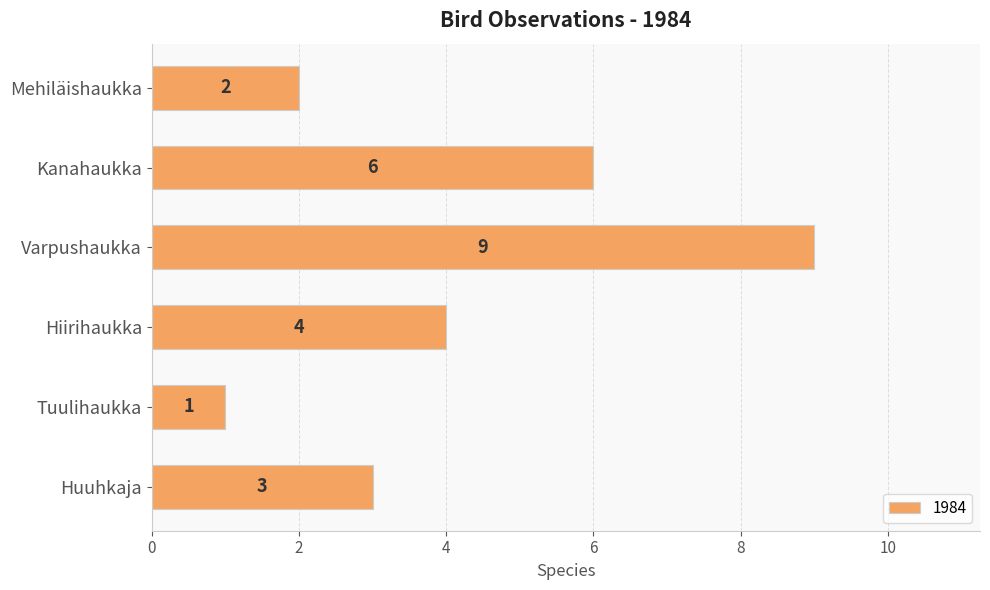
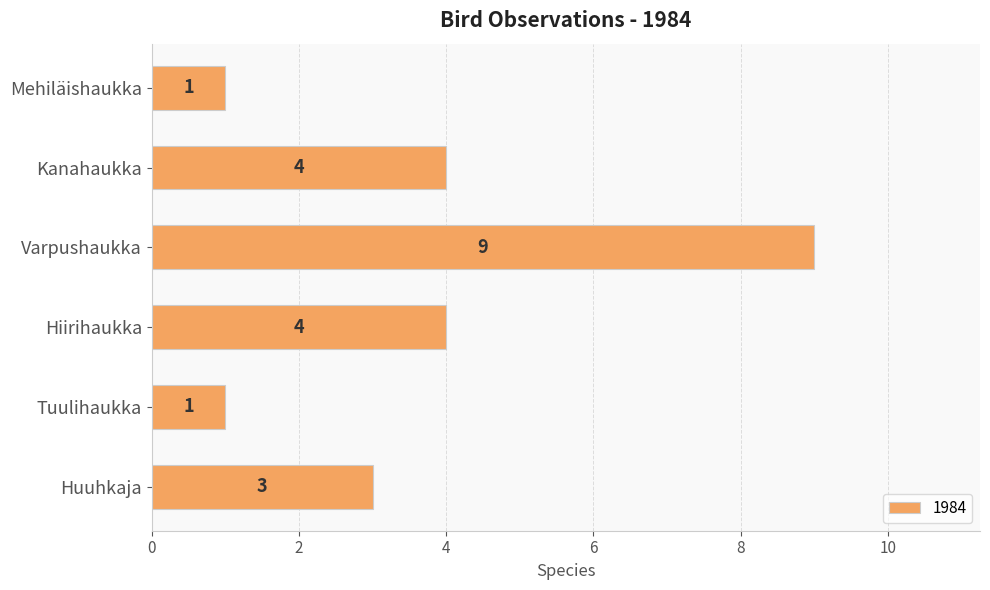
Mehiläishaukka: 2 -> 1
Kanahaukka: 6 -> 4
